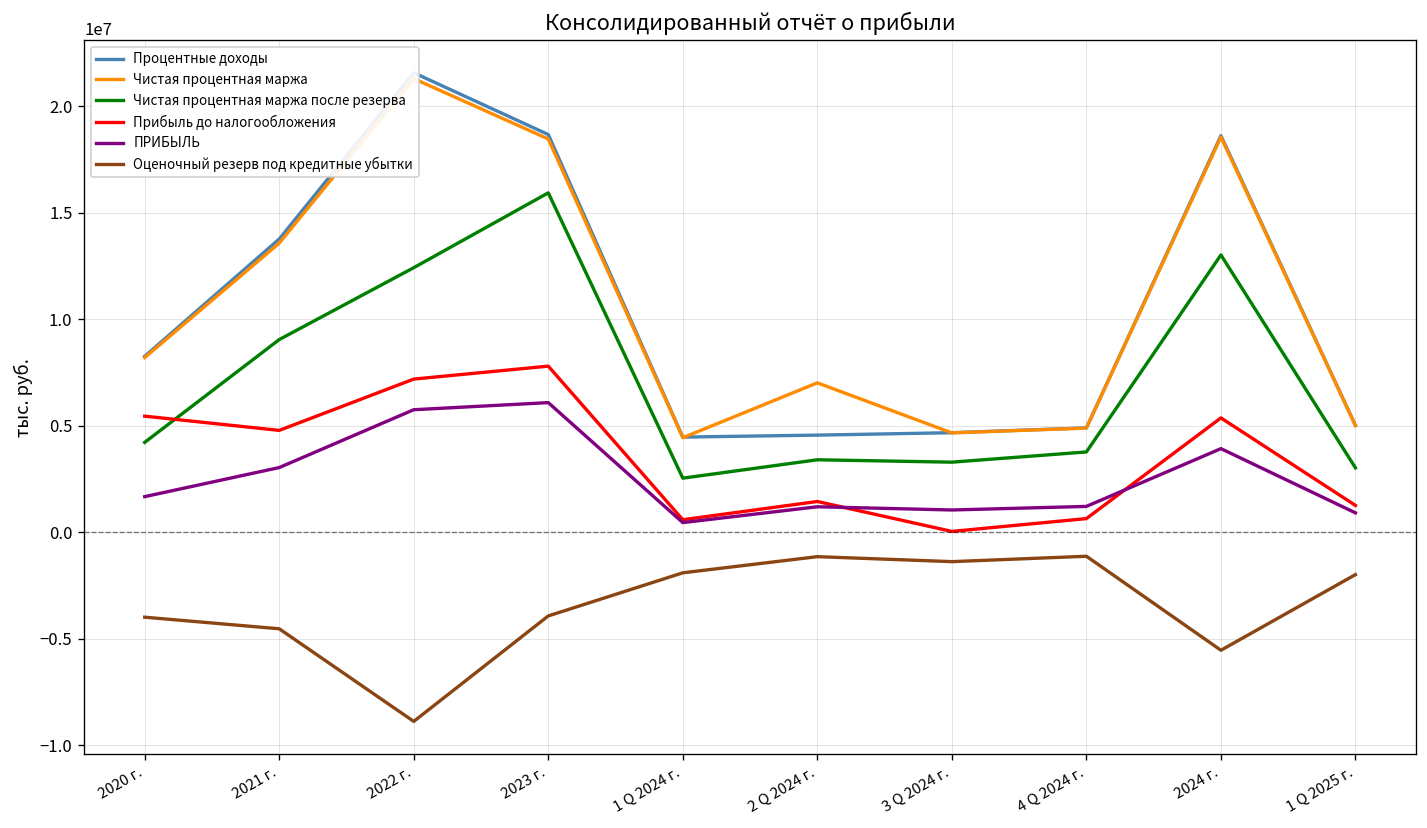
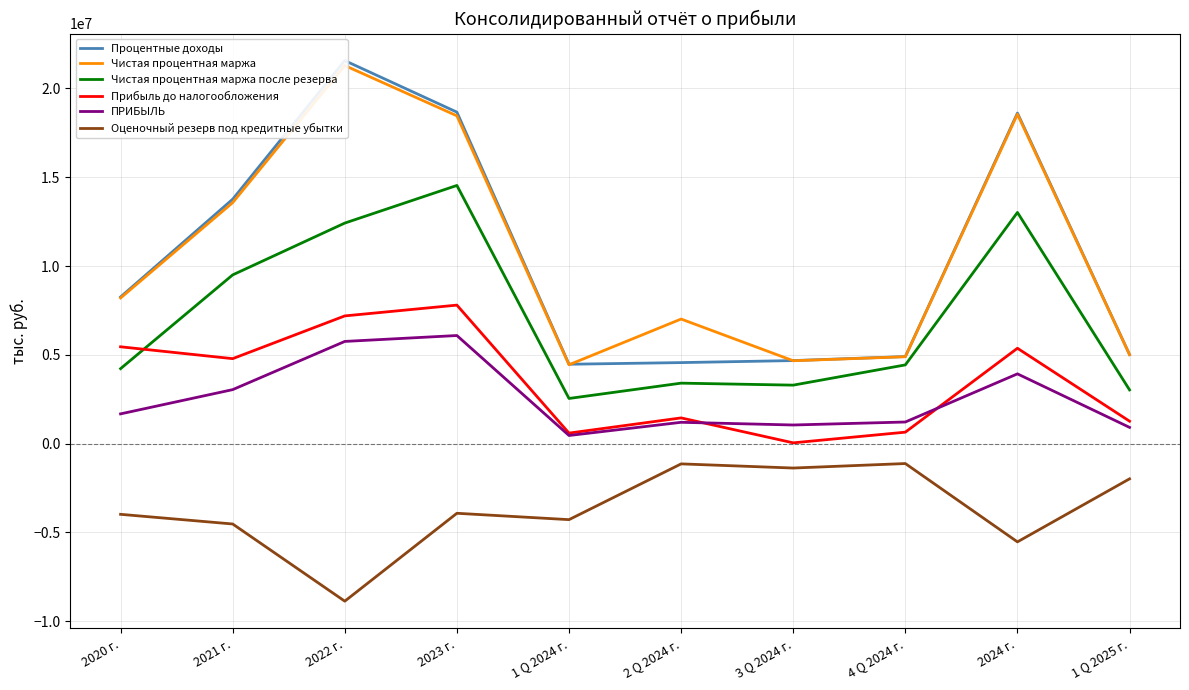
Чистая процентная маржа после резерва, 2021 г.: 9000000 -> 9500000
Чистая процентная маржа после резерва, 2023 г.: 15900000 -> 14500000
Оценочный резерв под кредитные убытки, 1 Q 2024 г.: -1900000 -> -4300000
Чистая процентная маржа после резерва, 4 Q 2024 г.: 3800000 -> 4400000
